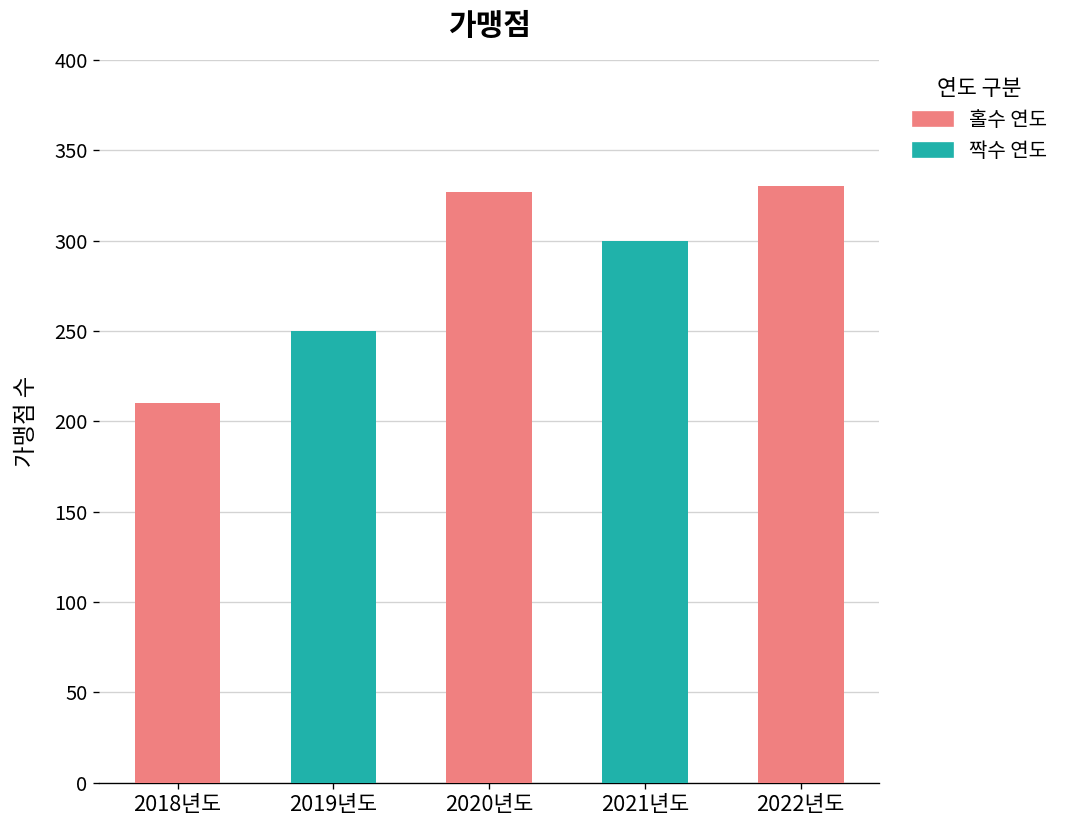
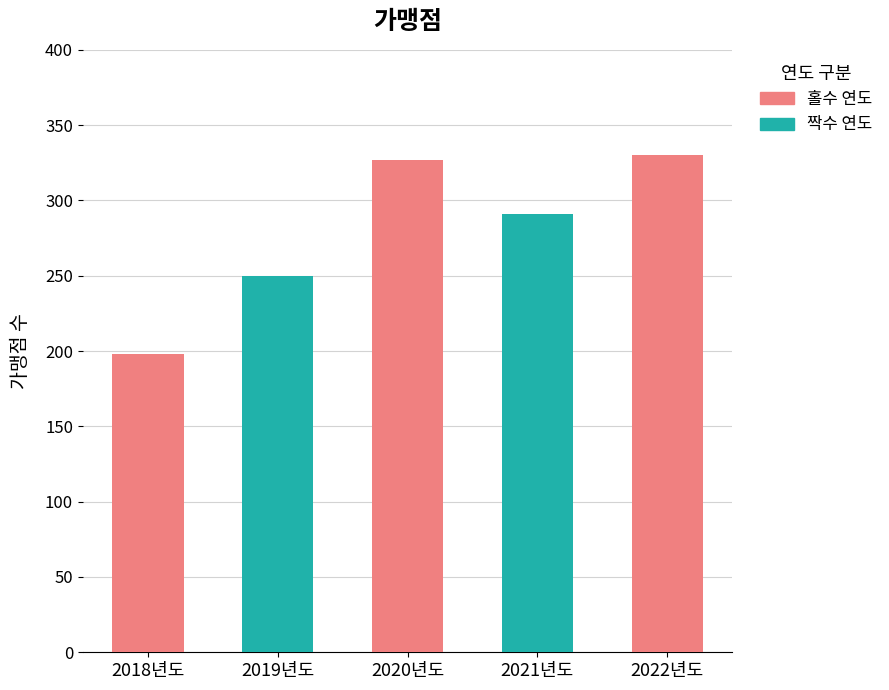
2018년도: 210 -> 198
2021년도: 300 -> 291
